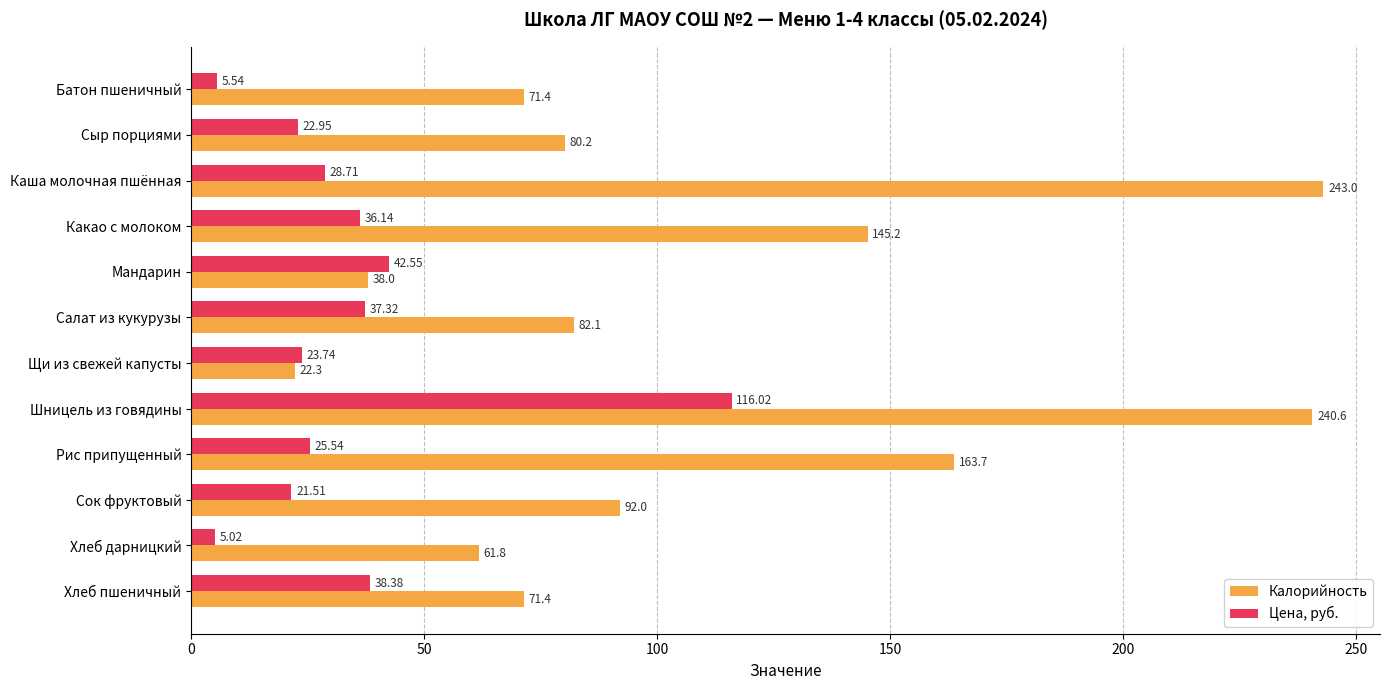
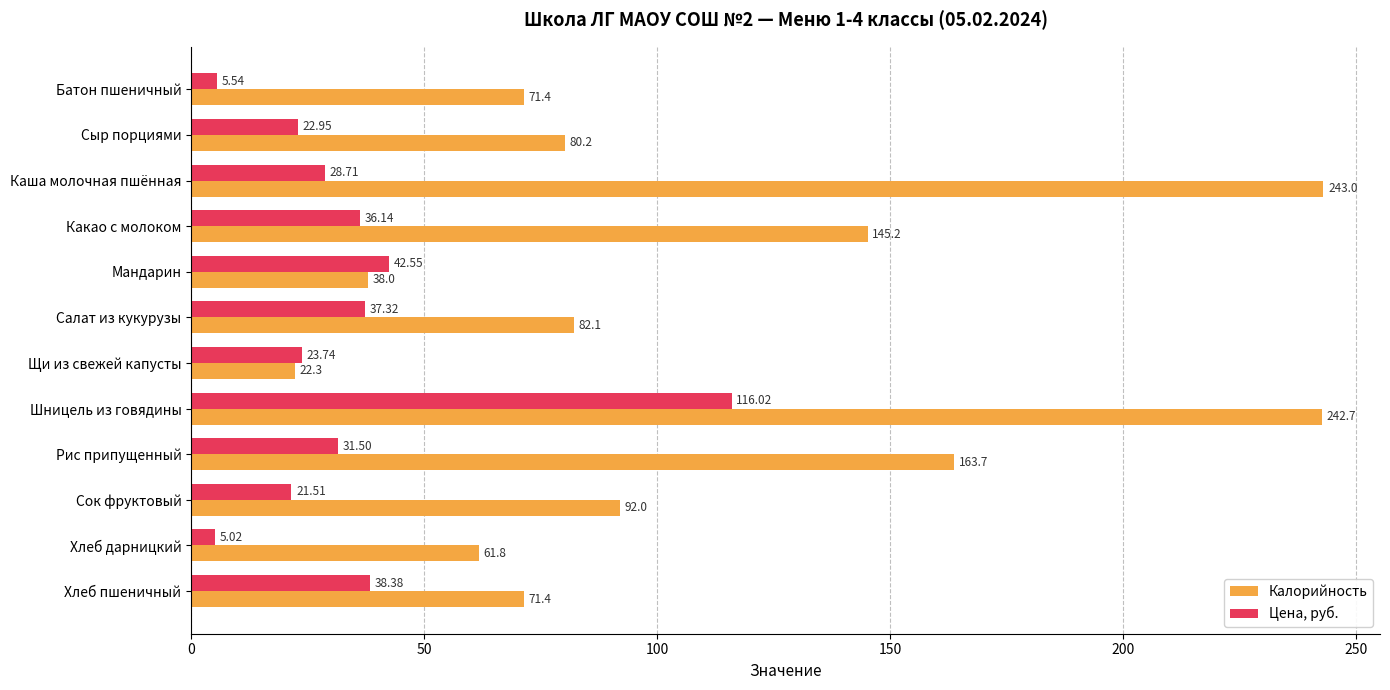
Калорийность, Шницель из говядины: 240.6 -> 242.7
Цена, руб., Рис припущенный: 25.54 -> 31.50
